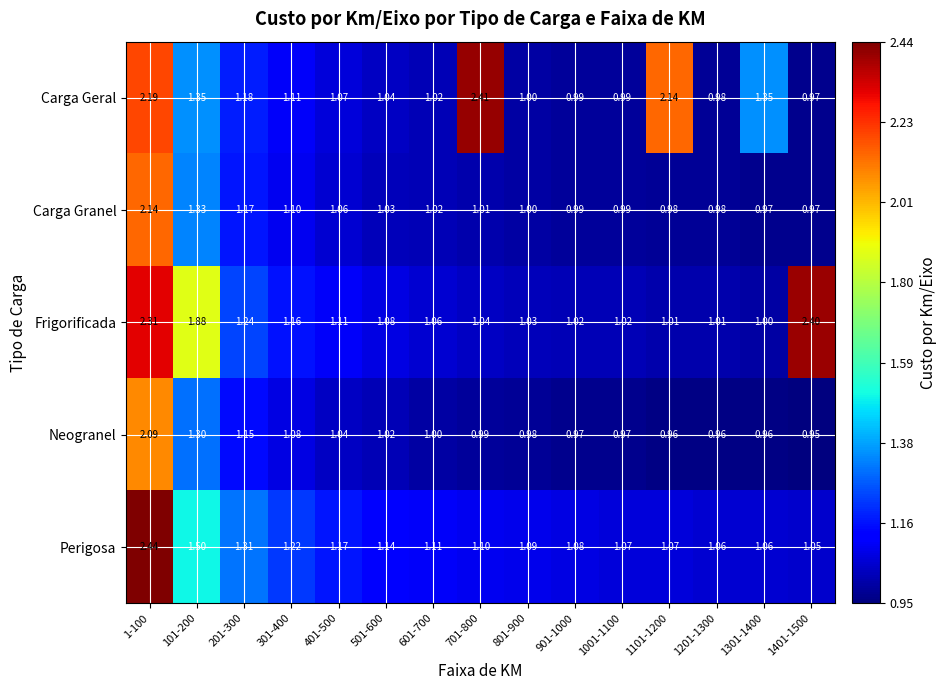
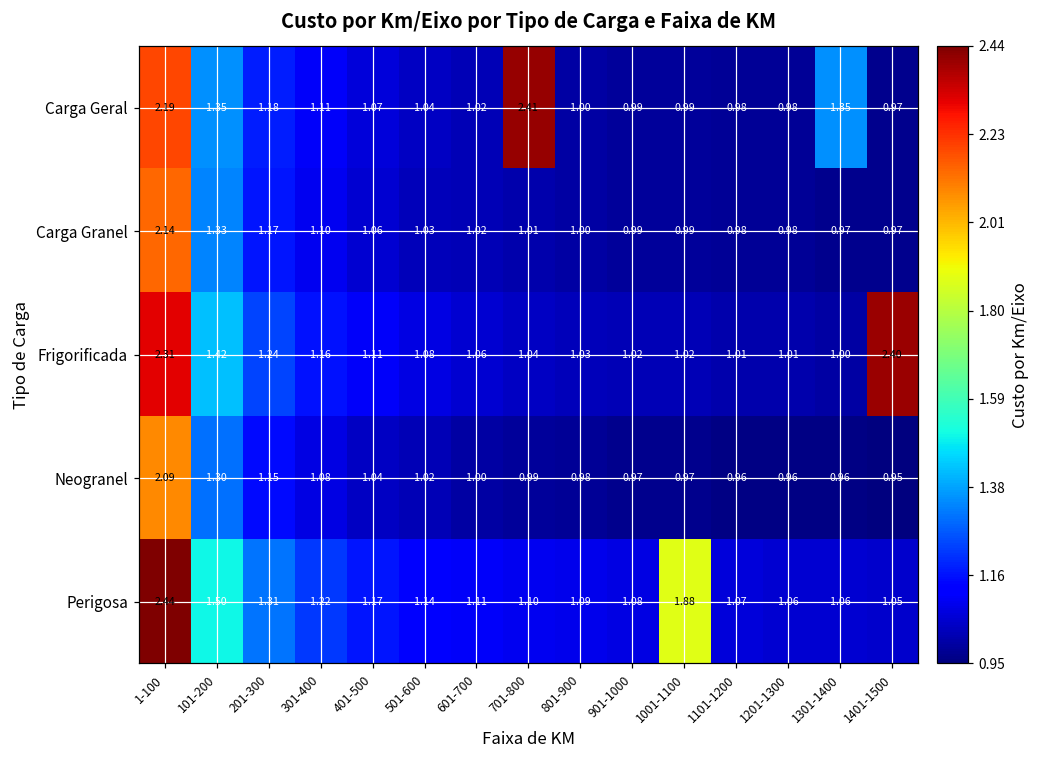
Carga Geral, 1101-1200: 2.14 -> 0.98
Frigorificada, 101-200: 1.88 -> 1.42
Perigosa, 1001-1100: 1.07 -> 1.88
